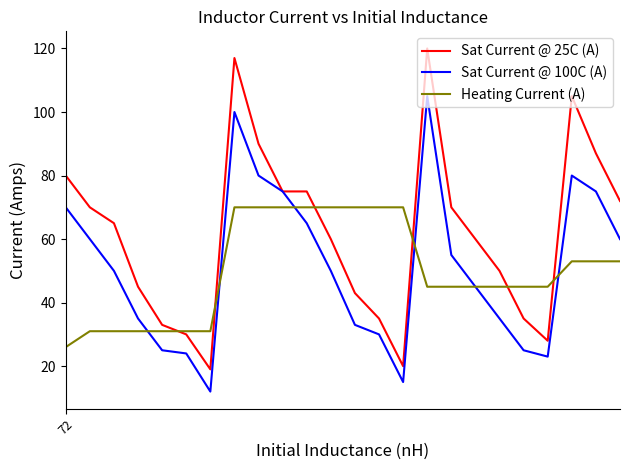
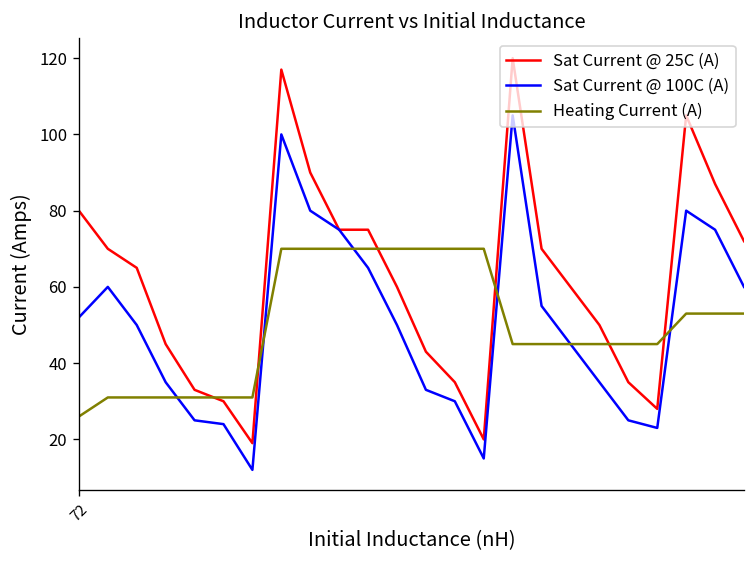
Sat Current @ 100C (A), 72: 70 -> 52
